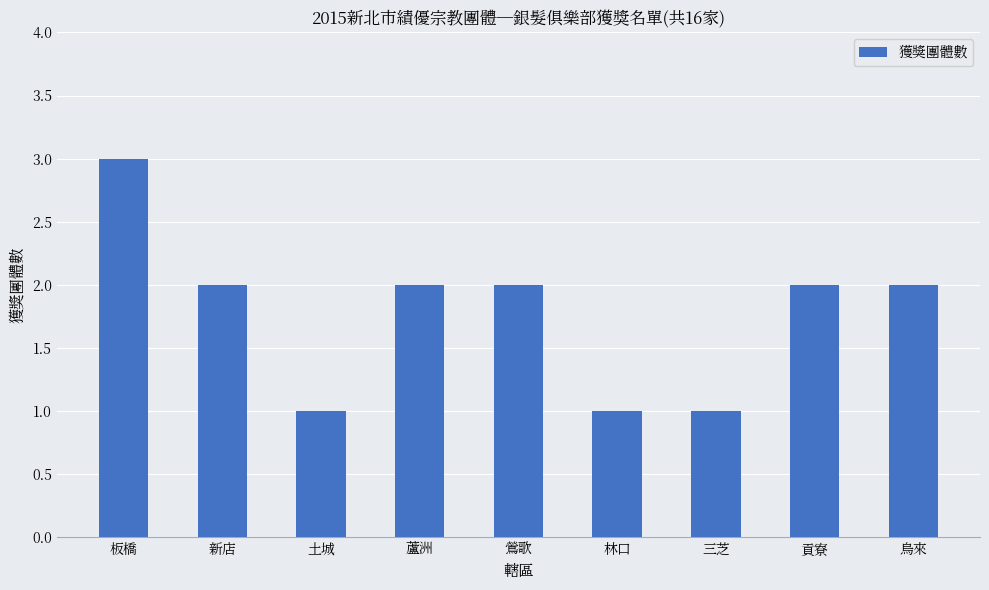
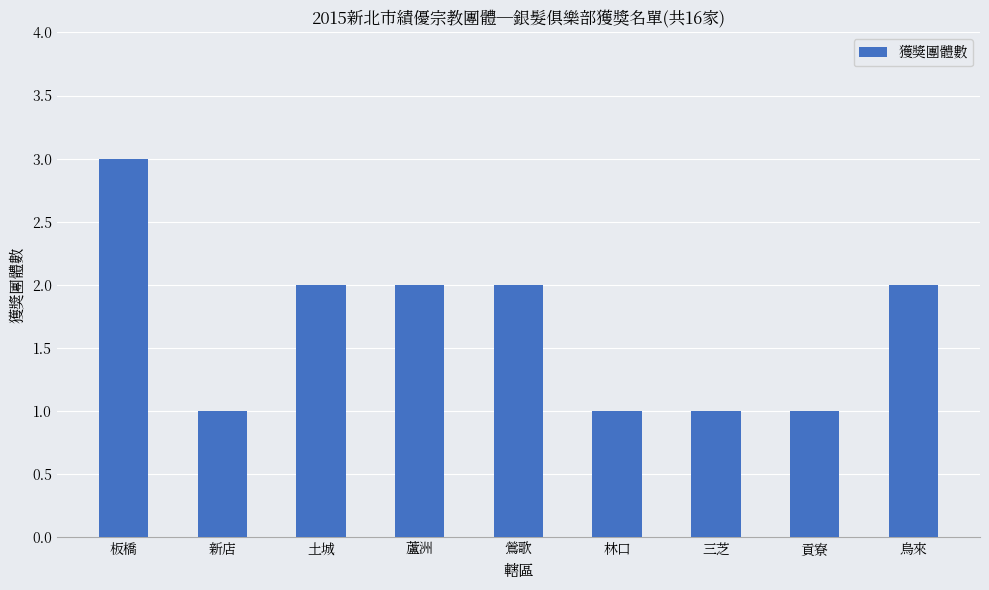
新店: 2 -> 1
土城: 1 -> 2
貢寮: 2 -> 1
